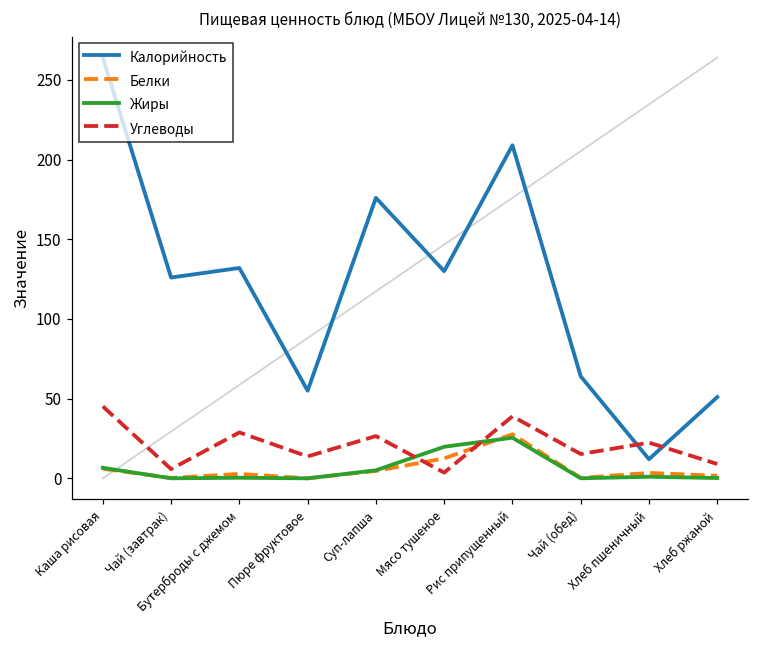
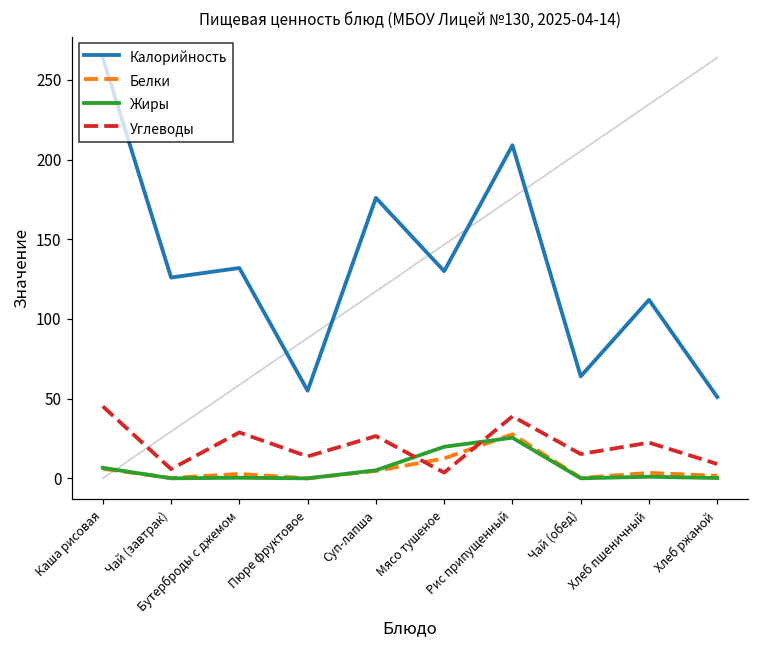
Калорийность, Хлеб пшеничный: 12 -> 112
